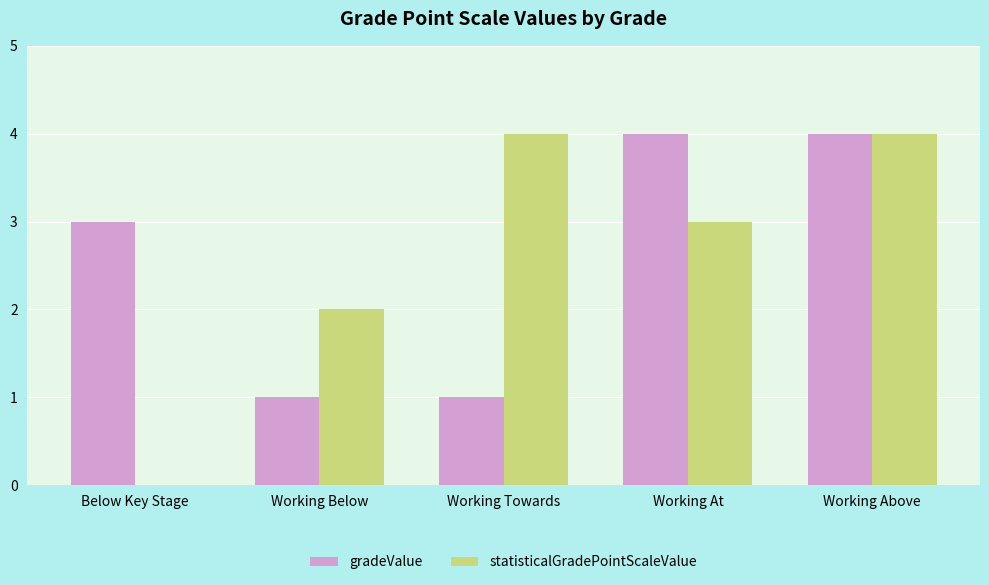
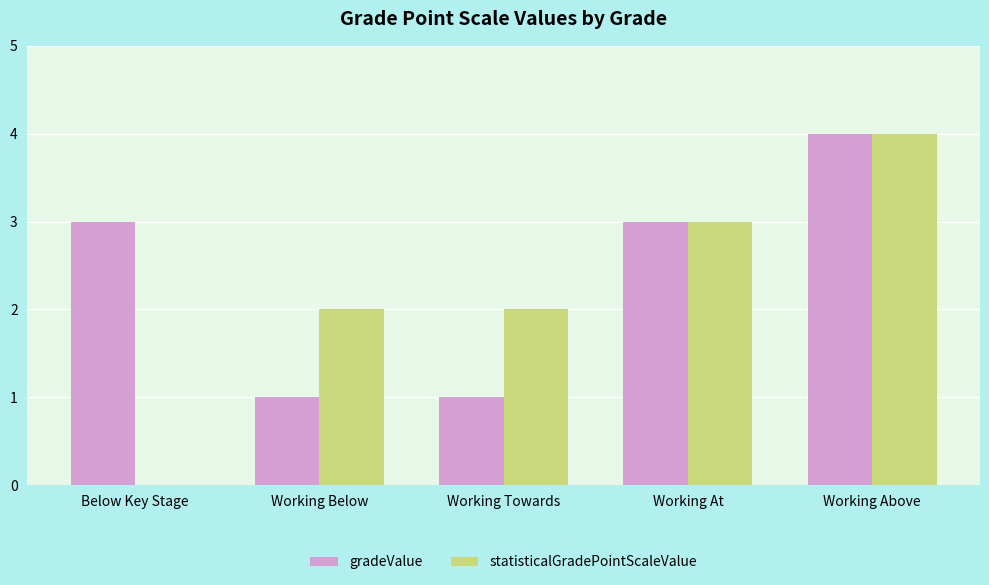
statisticalGradePointScaleValue, Working Towards: 4 -> 2
gradeValue, Working At: 4 -> 3
